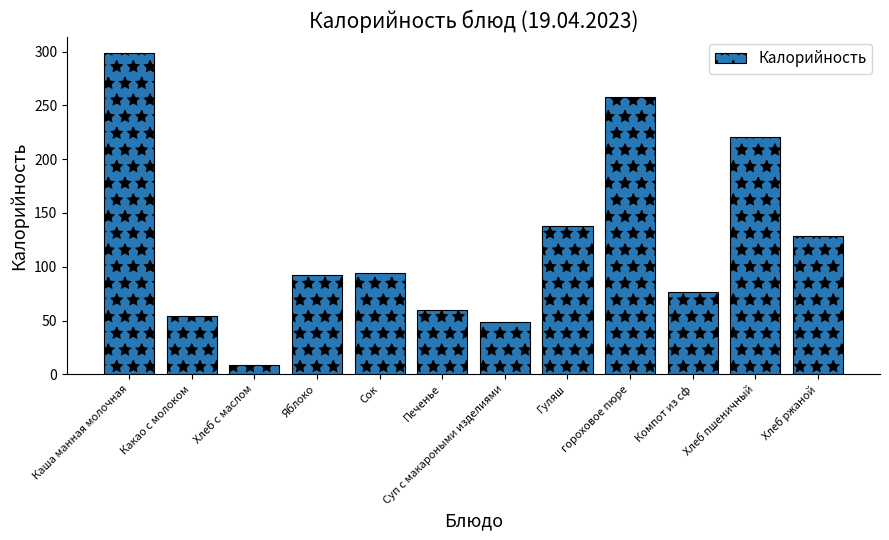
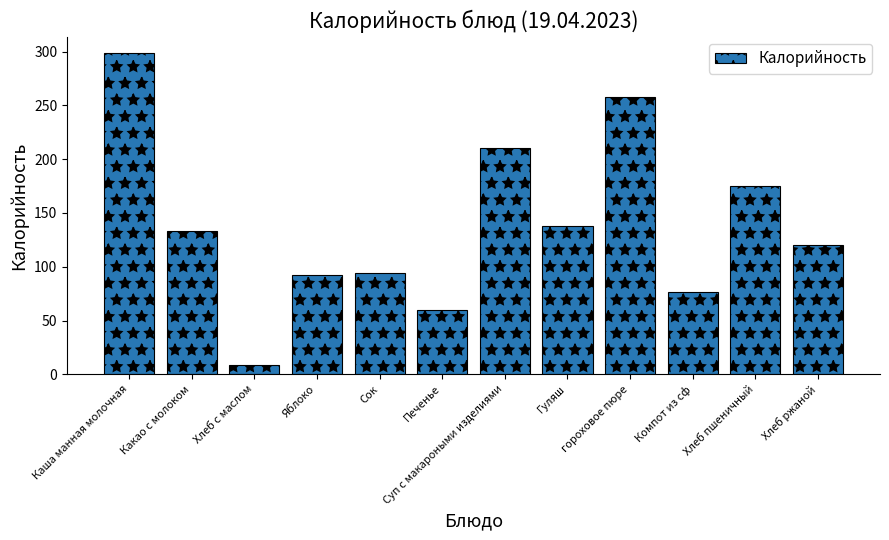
Какао с молоком: 54 -> 133
Суп с макароными изделиями: 49 -> 211
Хлеб пшеничный: 220 -> 175
Хлеб ржаной: 129 -> 120
